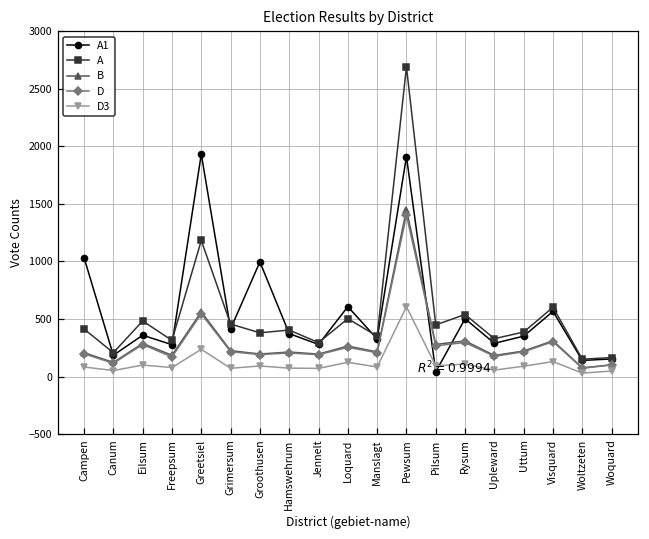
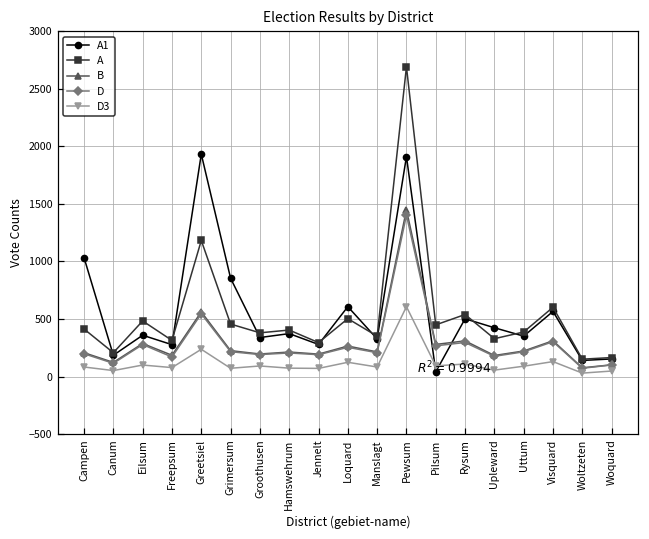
A1, Grimersum: 410 -> 850
A1, Groothusen: 1000 -> 340
A1, Upleward: 290 -> 420
